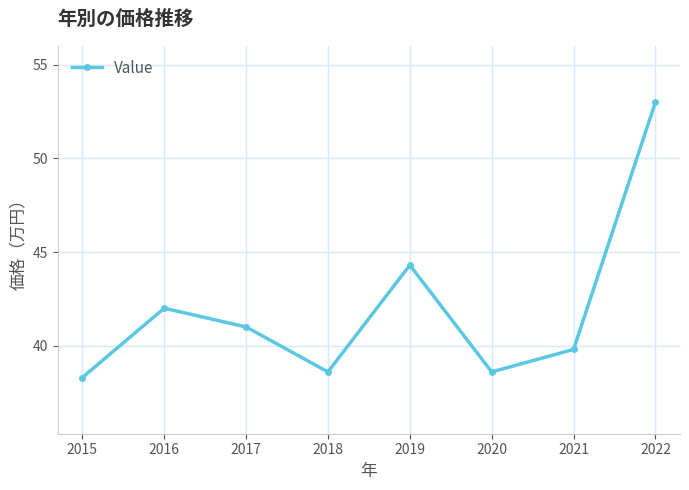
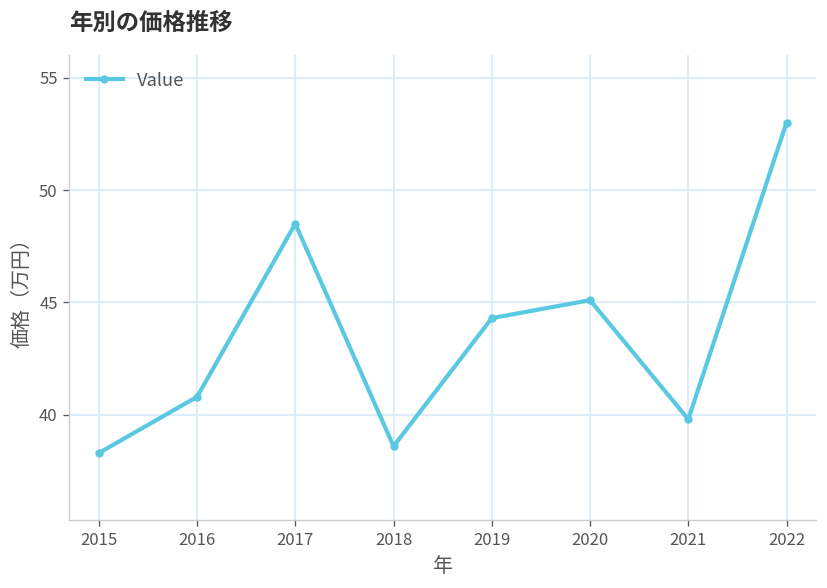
2016: 42.0 -> 40.8
2017: 41.0 -> 48.5
2020: 38.6 -> 45.1
